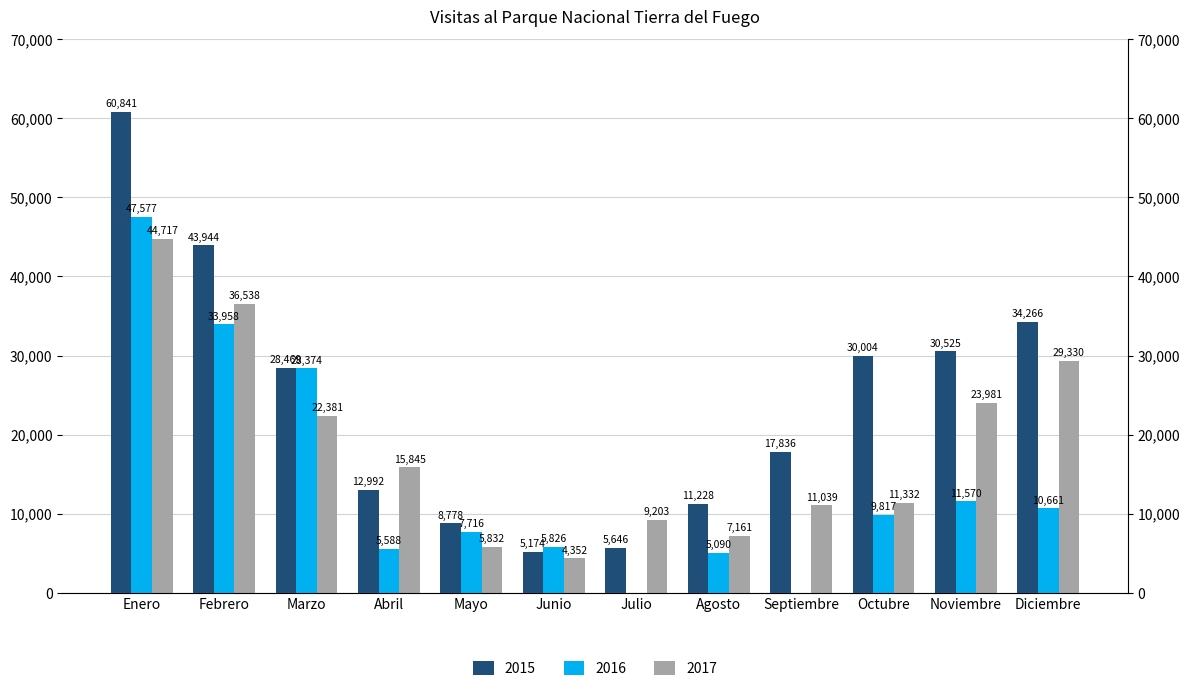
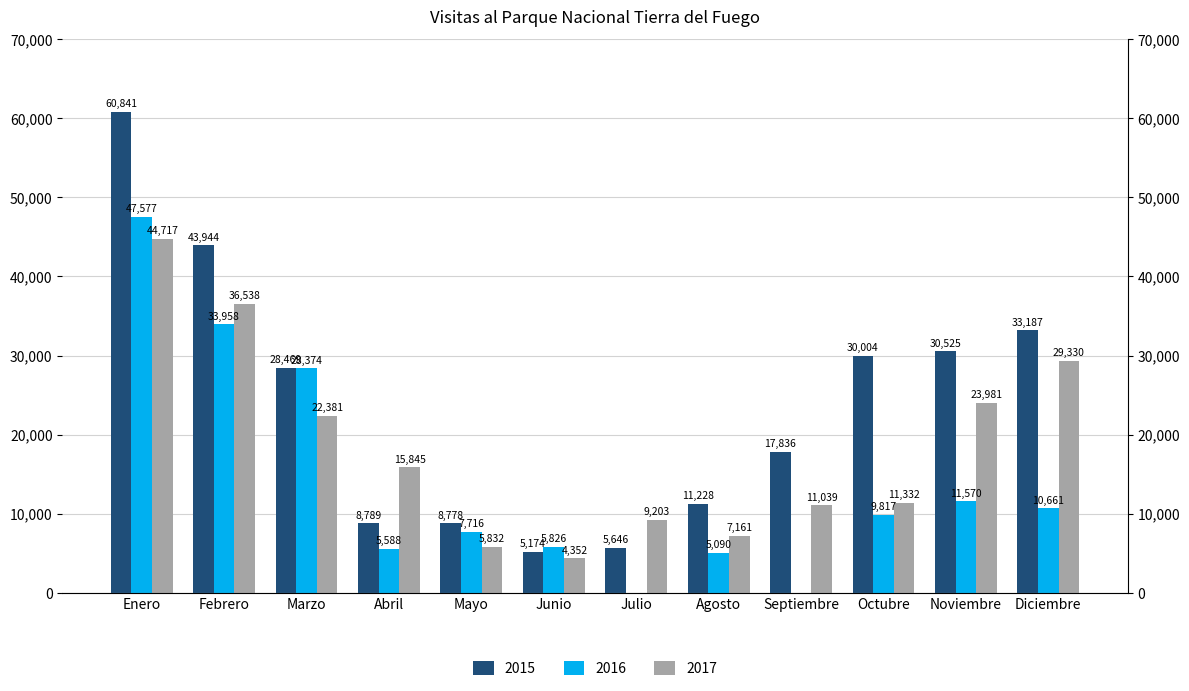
2015, Abril: 12,992 -> 8,789
2015, Diciembre: 34,266 -> 33,187
